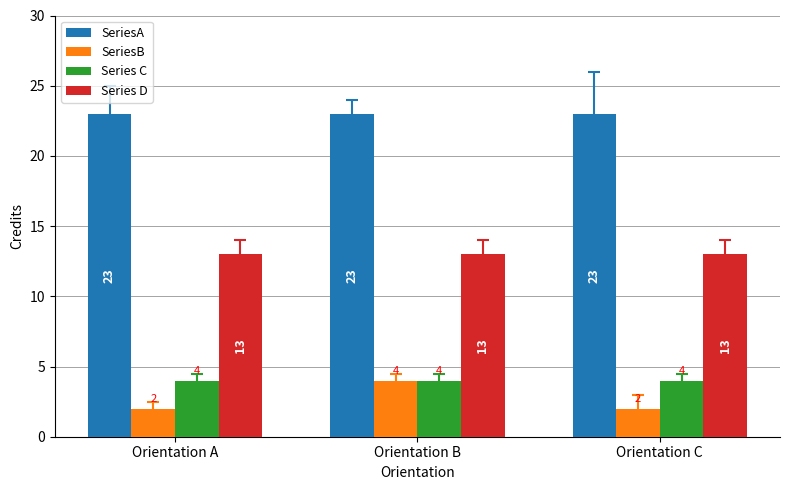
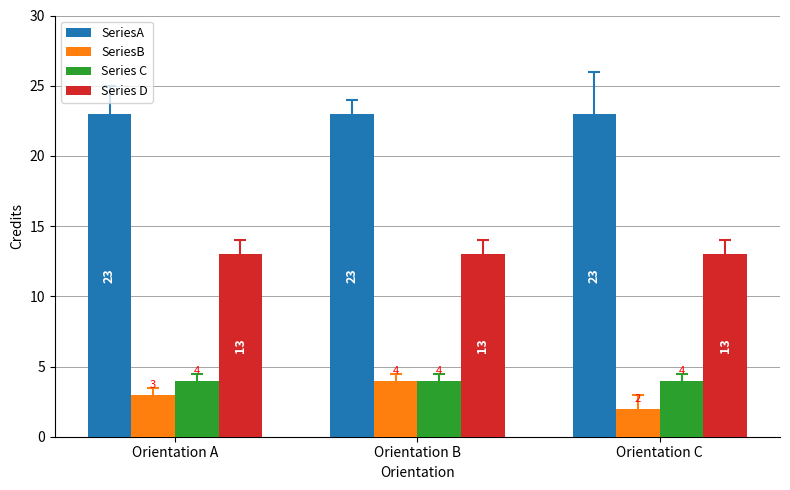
SeriesB, Orientation A: 2 -> 3
